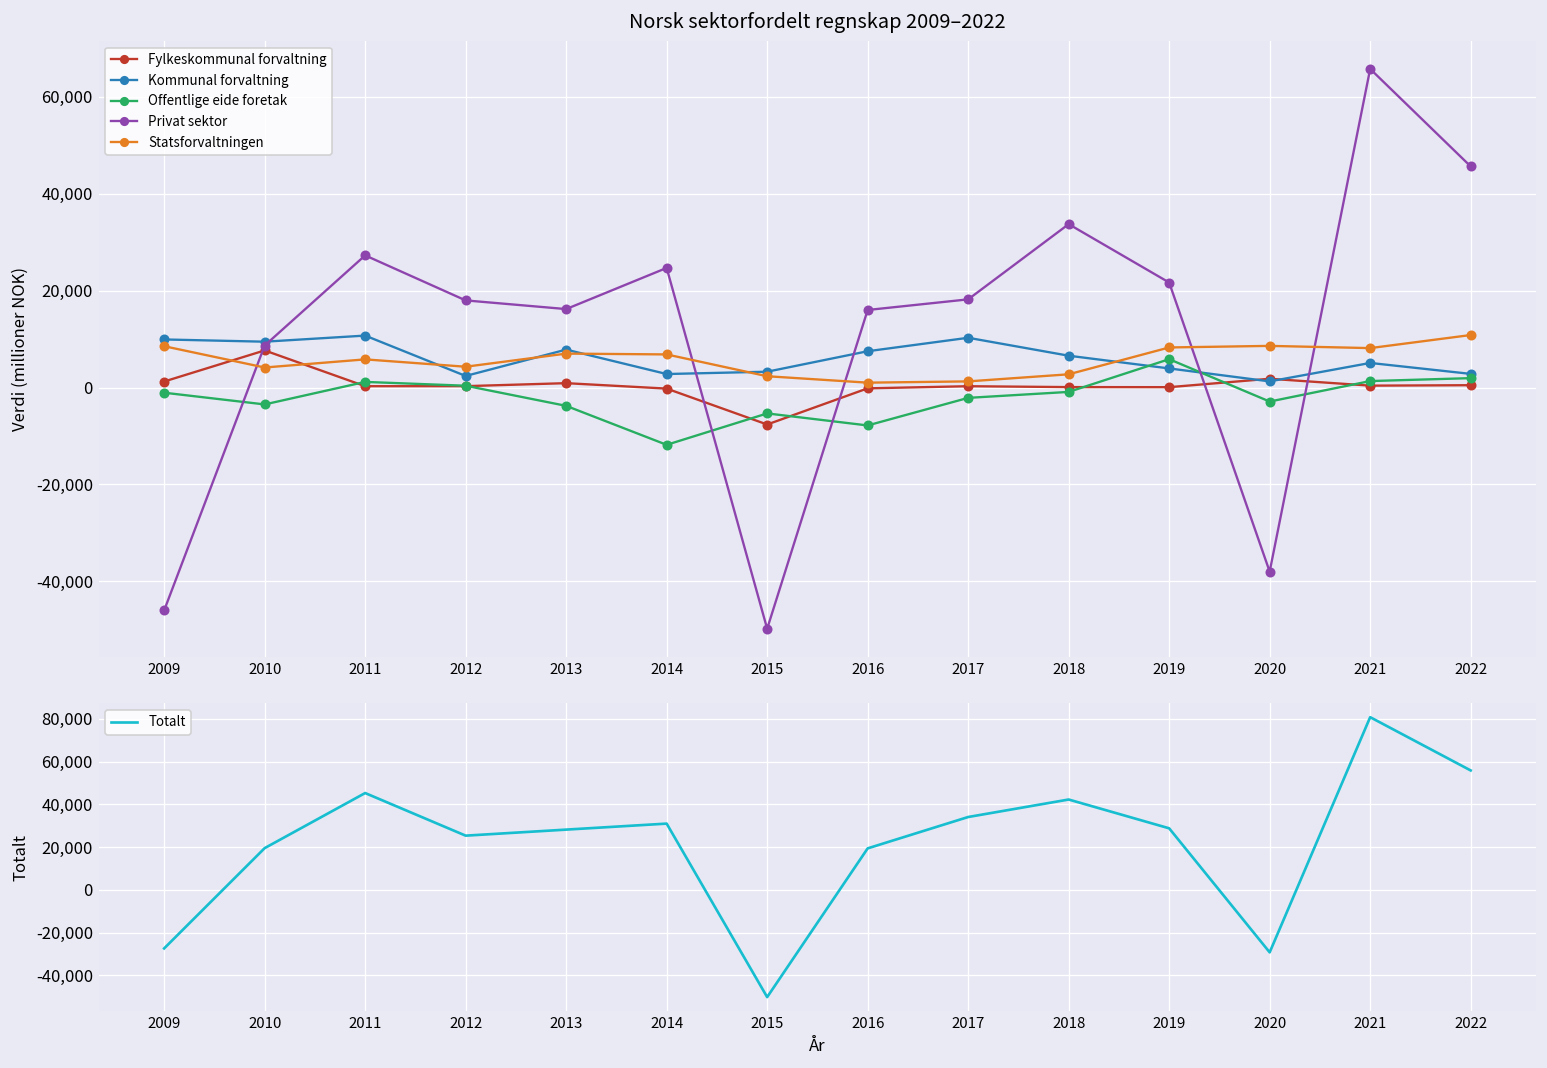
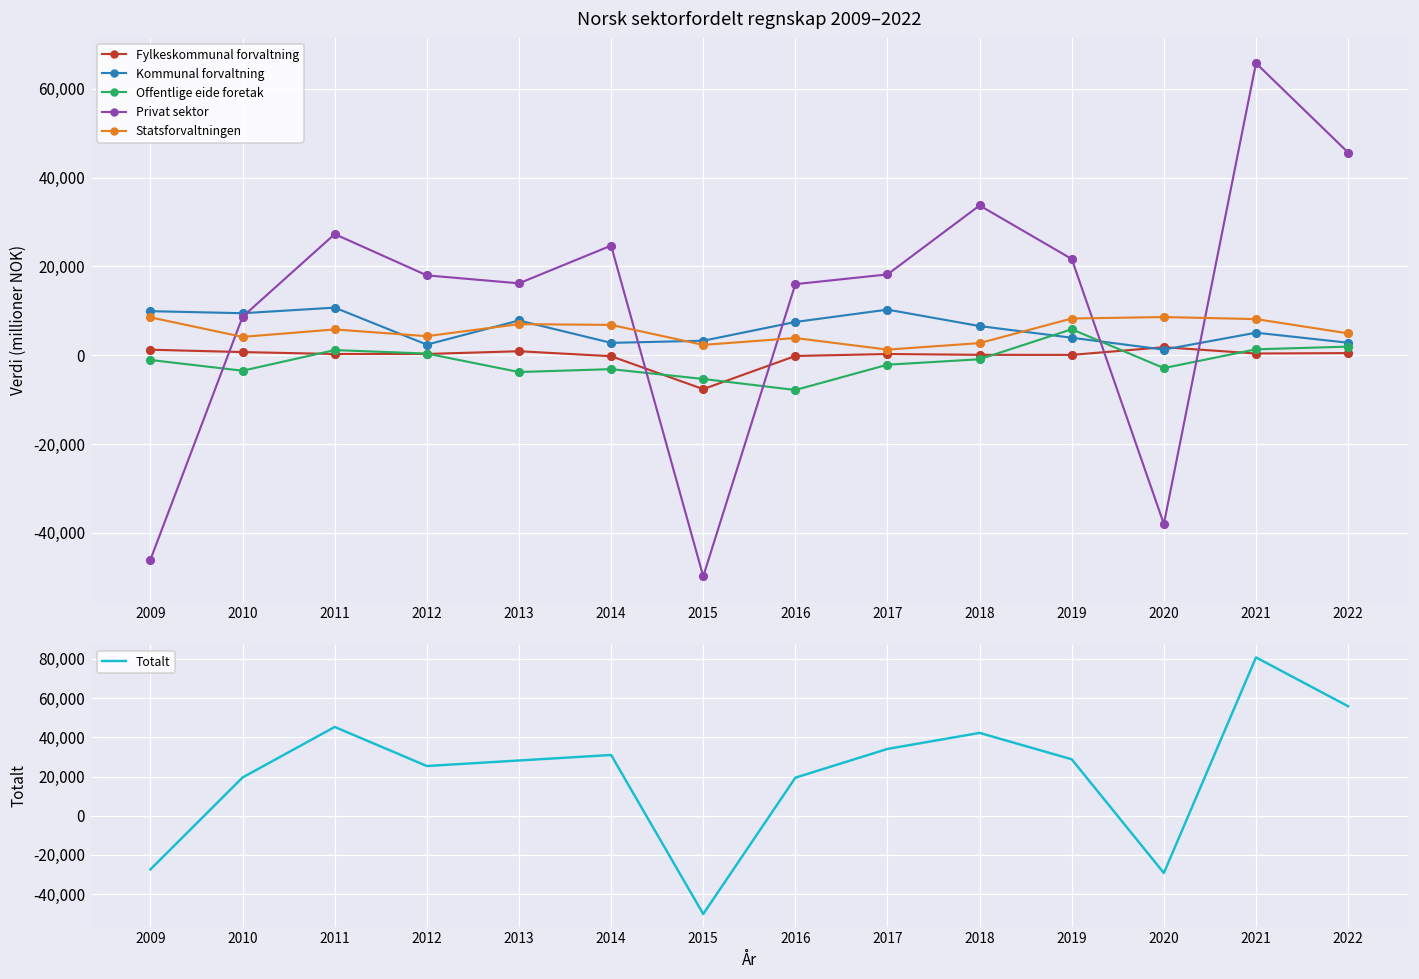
Norsk sektorfordelt regnskap 2009–2022, Fylkeskommunal forvaltning, 2010: 8,000 -> 1,000
Norsk sektorfordelt regnskap 2009–2022, Offentlige eide foretak, 2014: -12,000 -> -3,000
Norsk sektorfordelt regnskap 2009–2022, Statsforvaltningen, 2016: 1,000 -> 4,000
Norsk sektorfordelt regnskap 2009–2022, Statsforvaltningen, 2022: 11,000 -> 5,000
